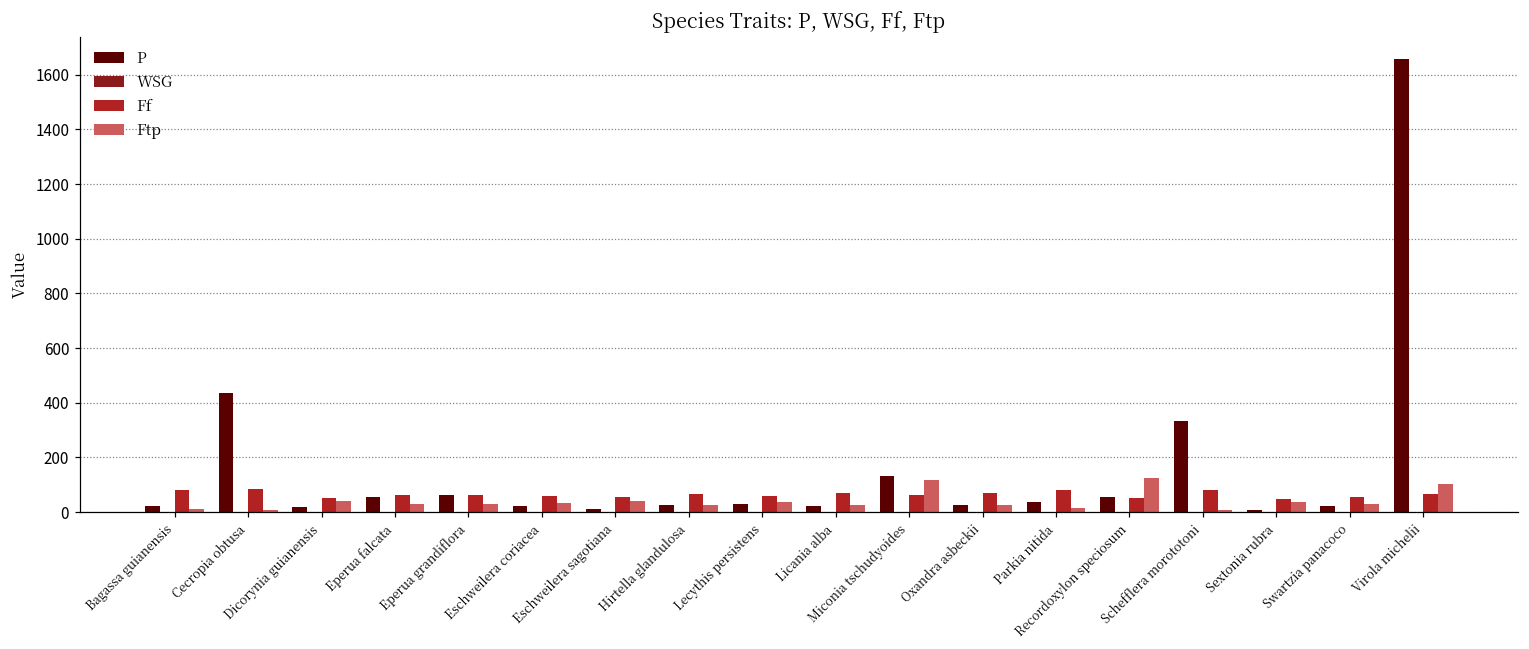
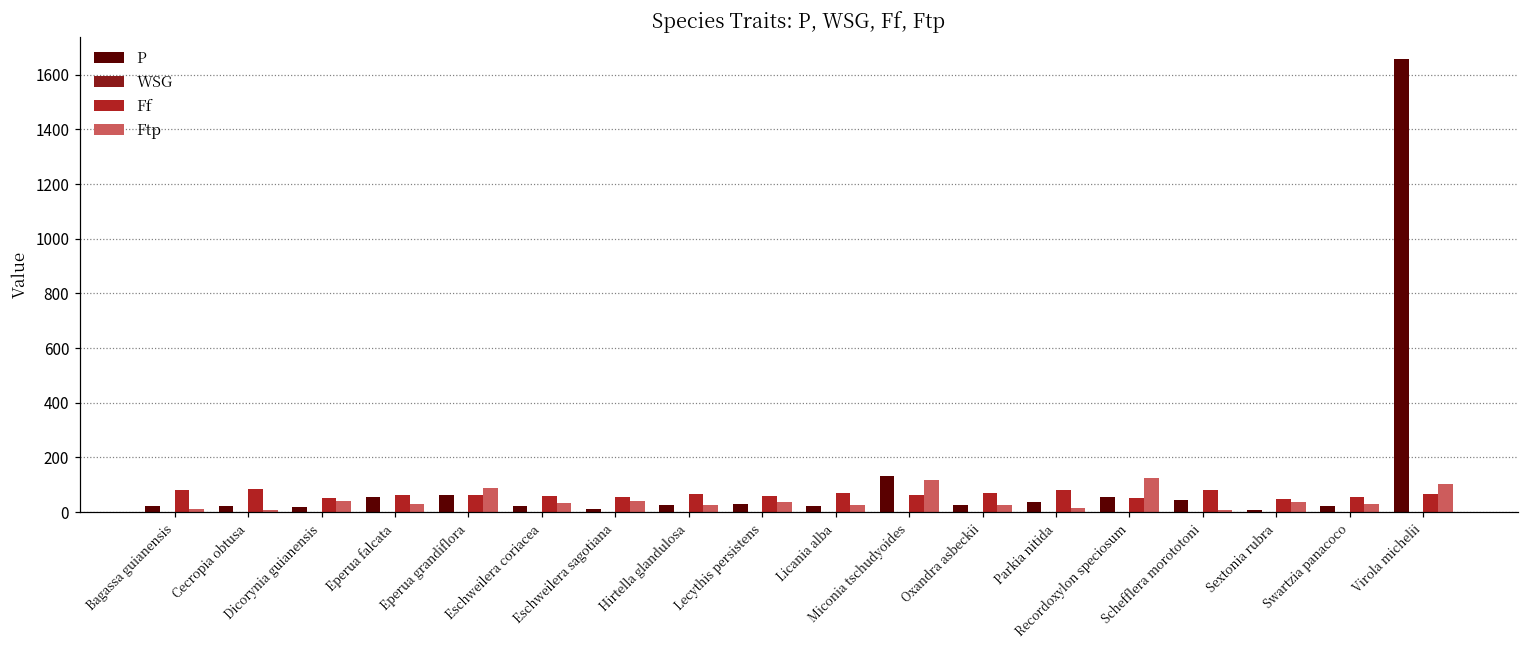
P, Cecropia obtusa: 440 -> 20
Ftp, Eperua grandiflora: 30 -> 90
P, Schefflera morototoni: 330 -> 40
